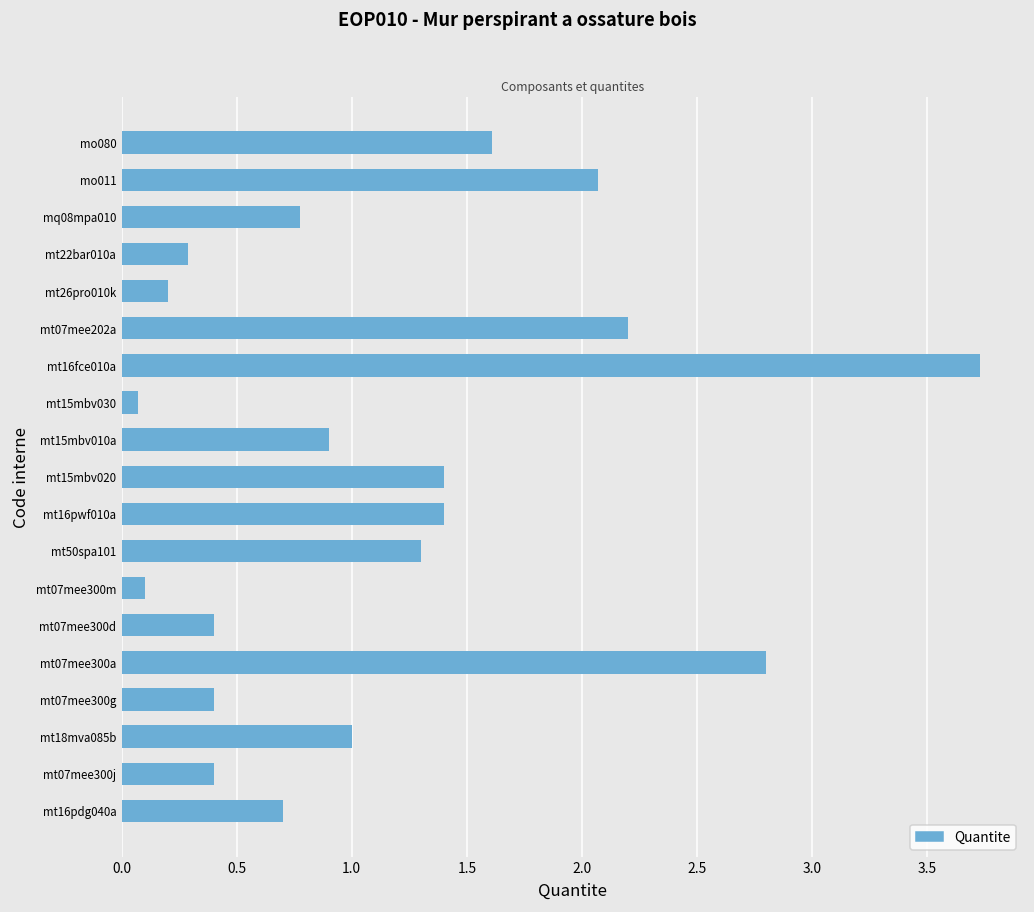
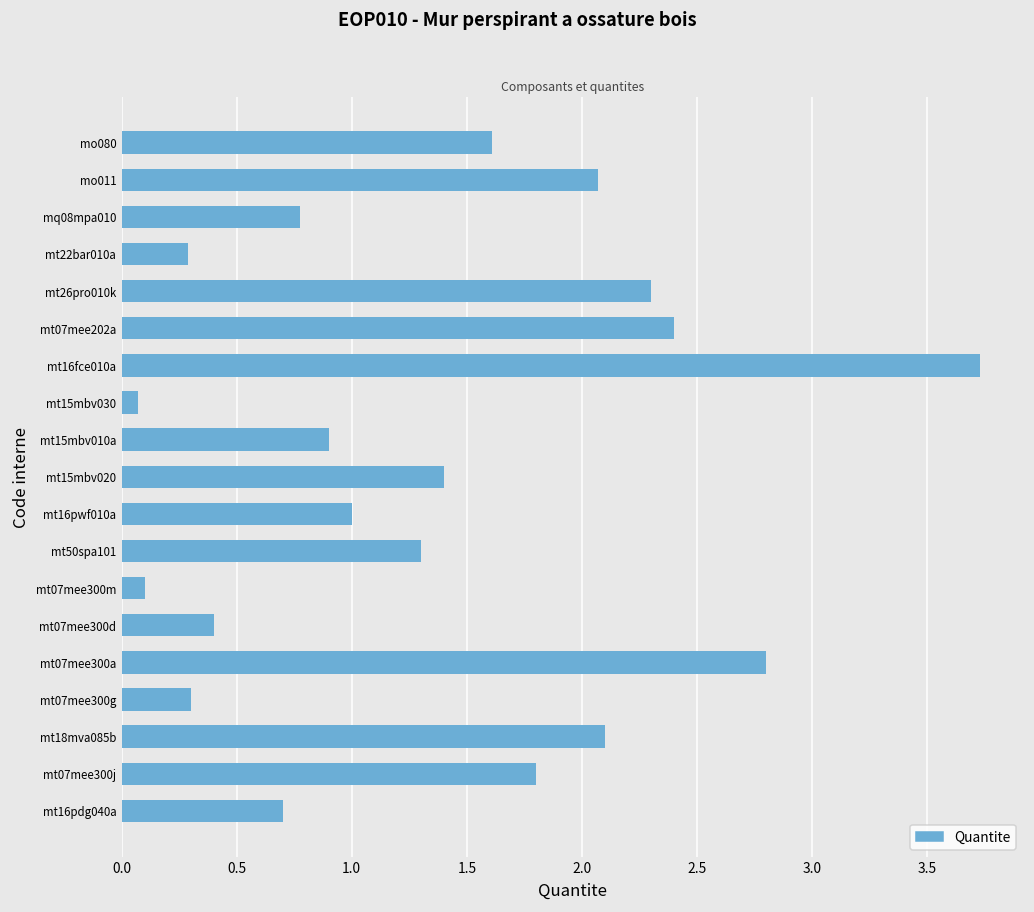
mt26pro010k: 0.2 -> 2.3
mt07mee202a: 2.2 -> 2.4
mt16pwf010a: 1.4 -> 1.0
mt07mee300g: 0.4 -> 0.3
mt18mva085b: 1.0 -> 2.1
mt07mee300j: 0.4 -> 1.8
